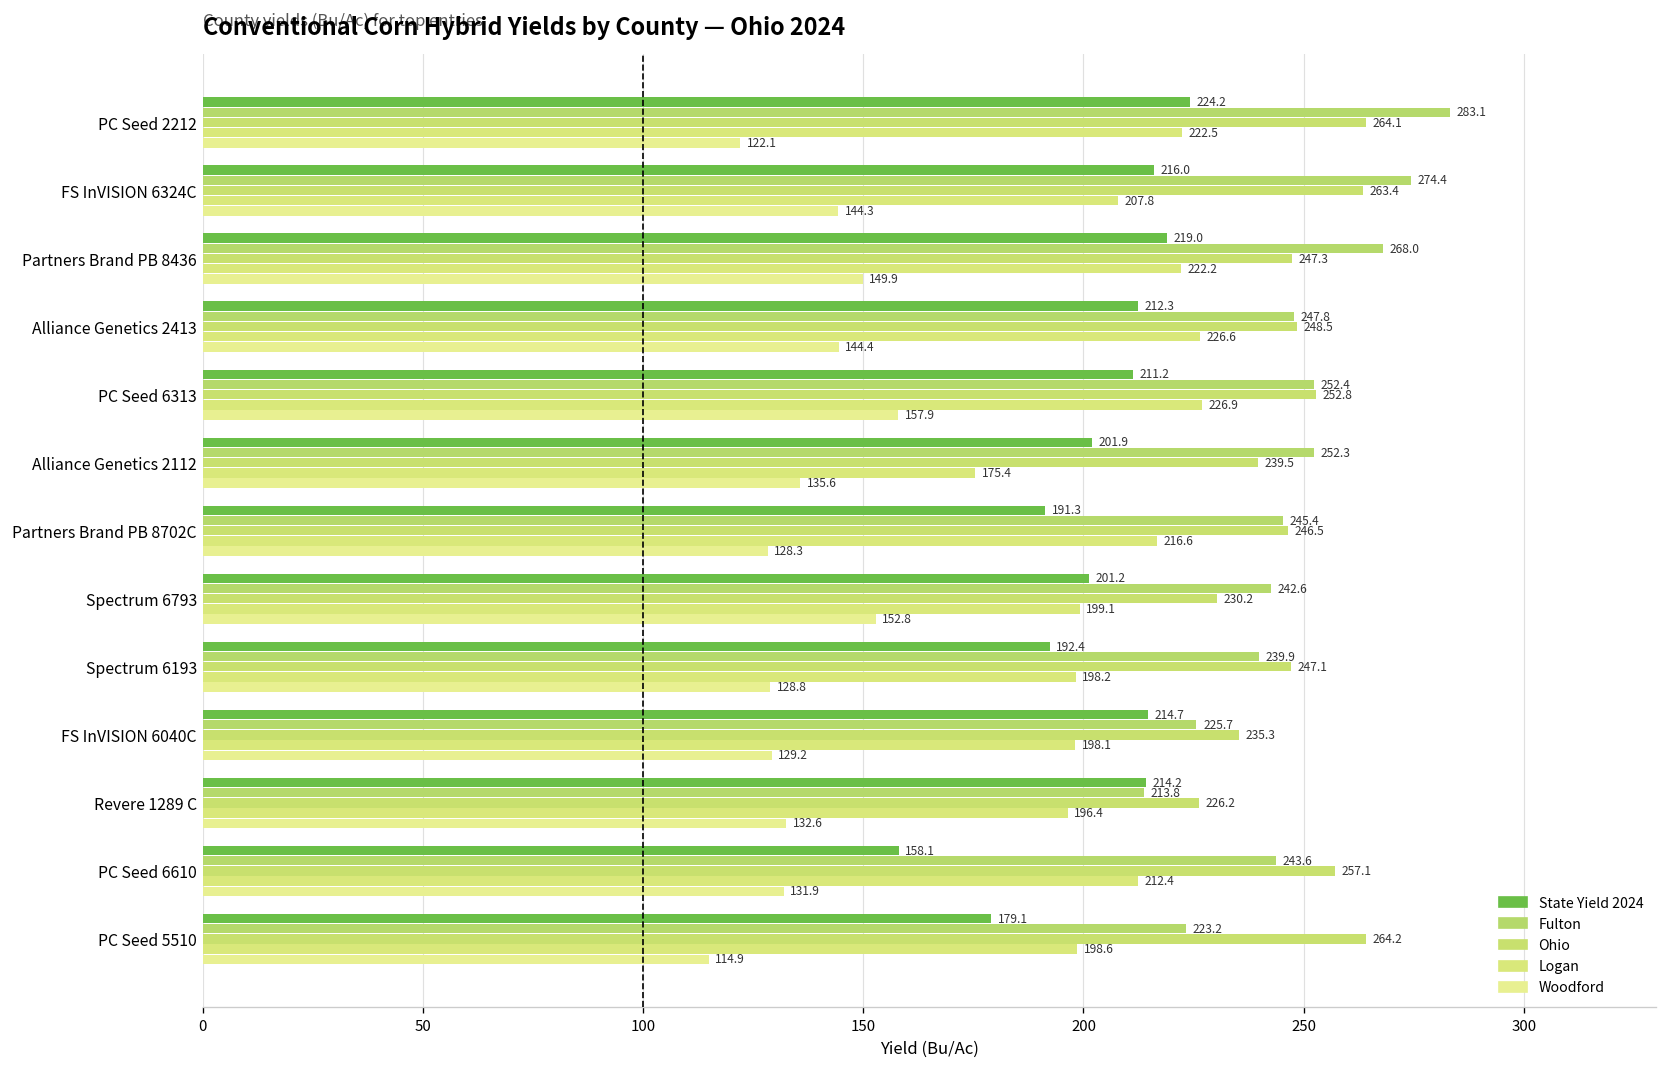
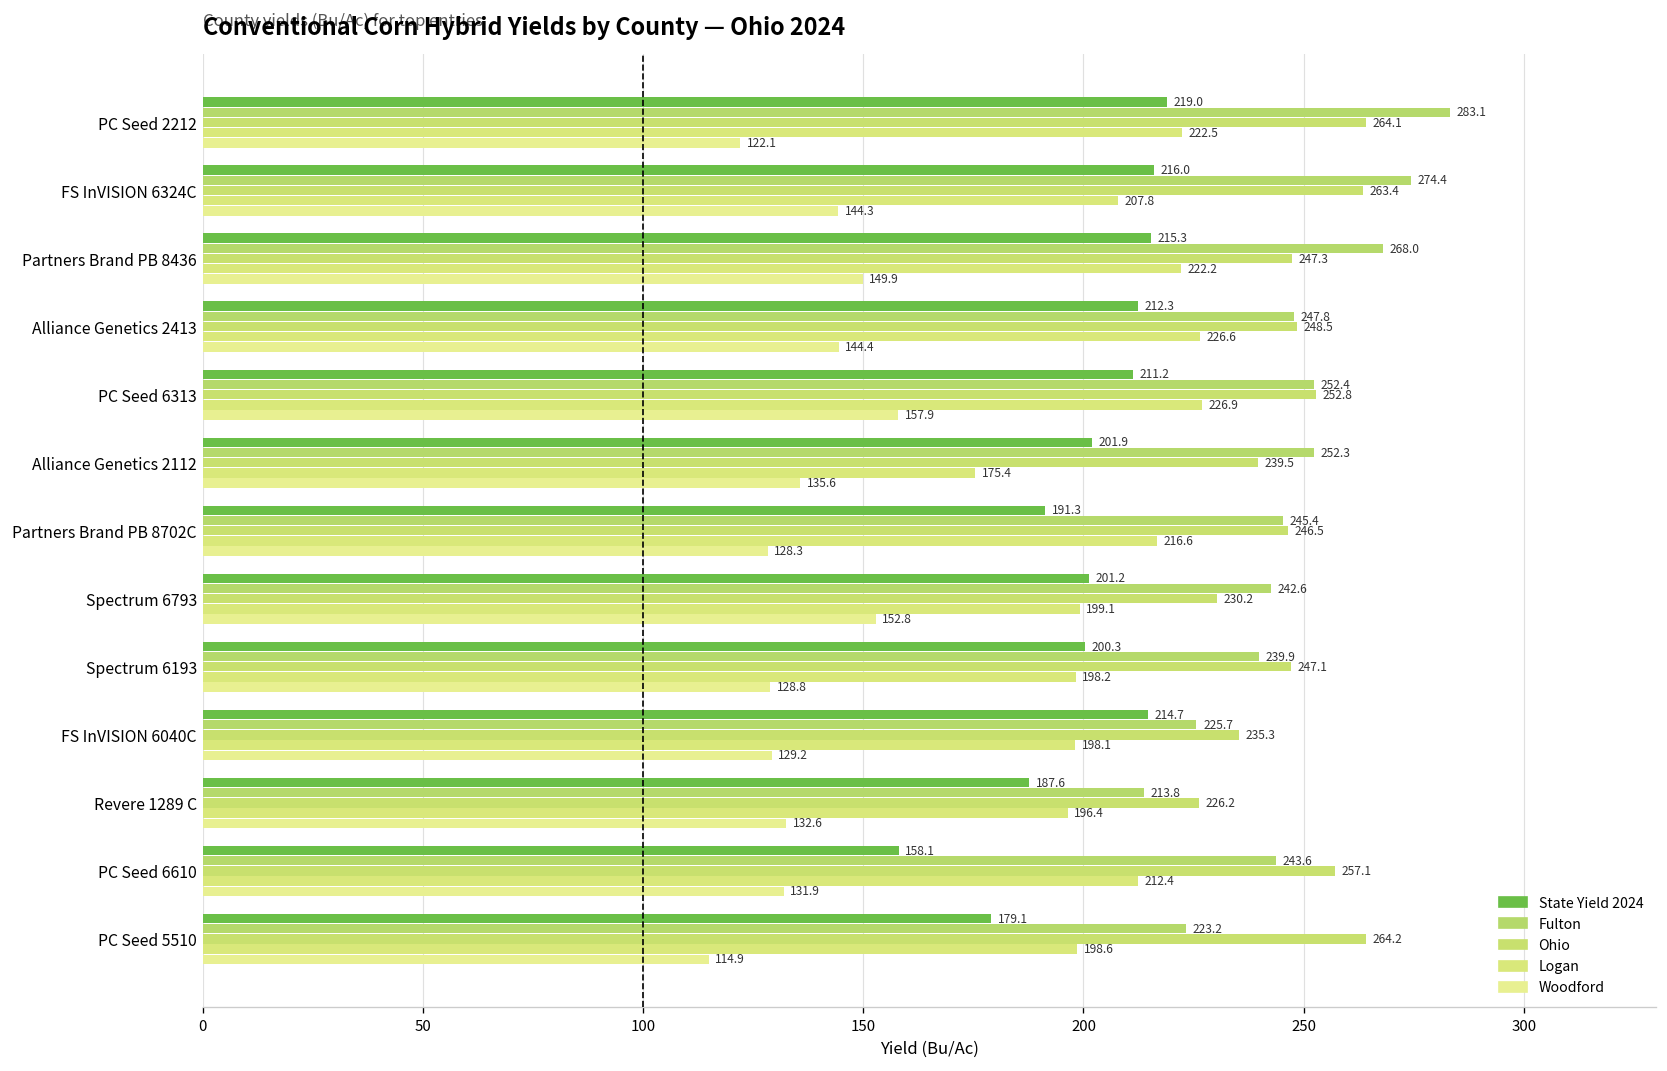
State Yield 2024, PC Seed 2212: 224.2 -> 219.0
State Yield 2024, Partners Brand PB 8436: 219.0 -> 215.3
State Yield 2024, Spectrum 6193: 192.4 -> 200.3
State Yield 2024, Revere 1289 C: 214.2 -> 187.6
